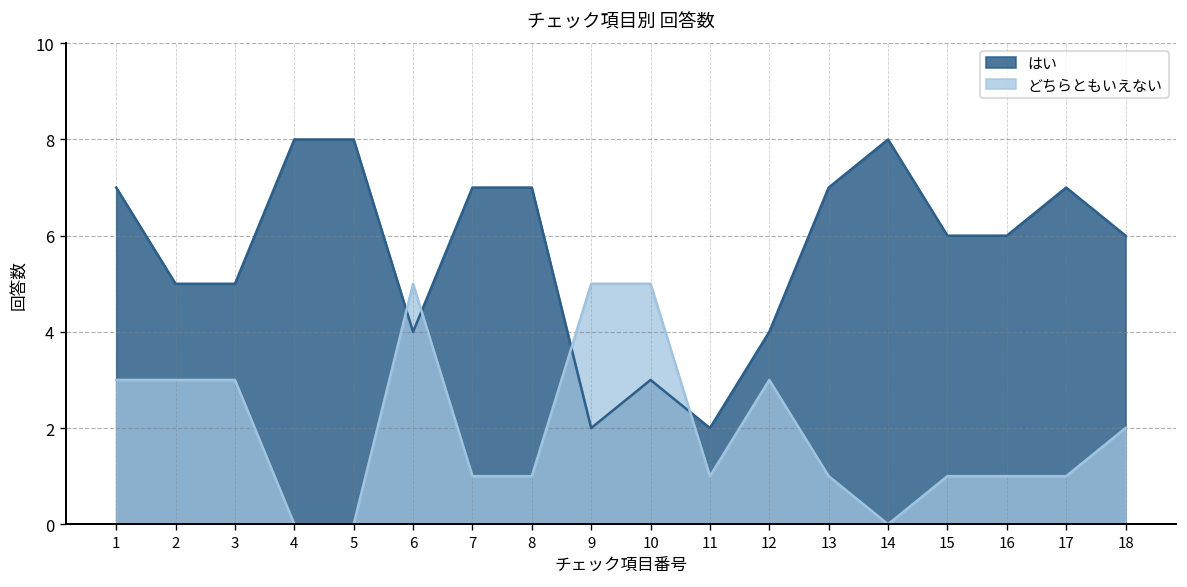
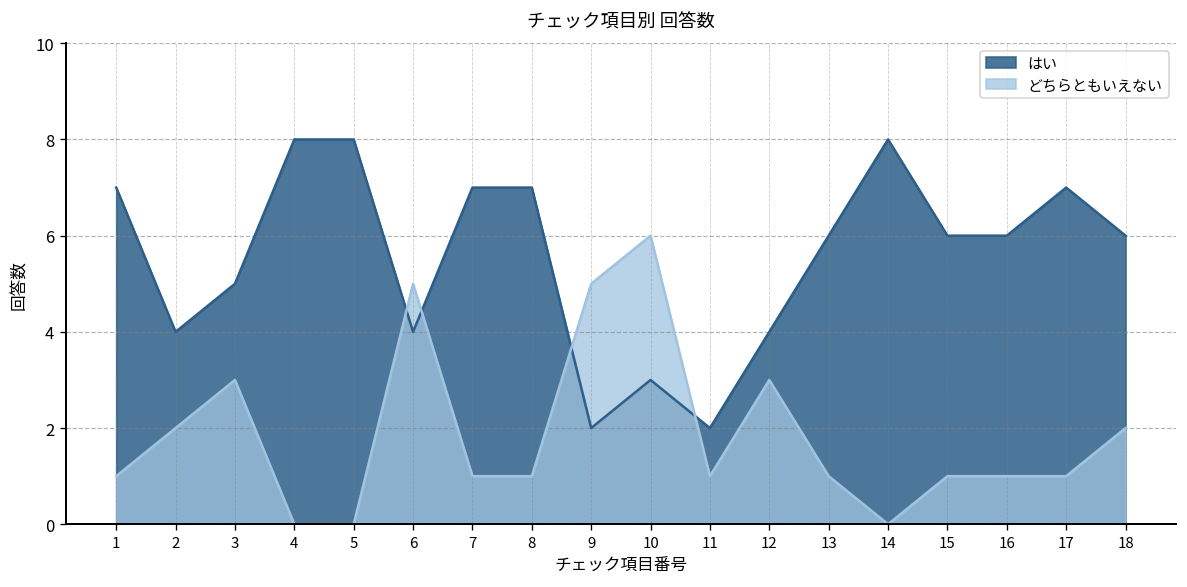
どちらともいえない, 1: 3 -> 1
はい, 2: 5 -> 4
どちらともいえない, 2: 3 -> 2
どちらともいえない, 10: 5 -> 6
はい, 13: 7 -> 6
